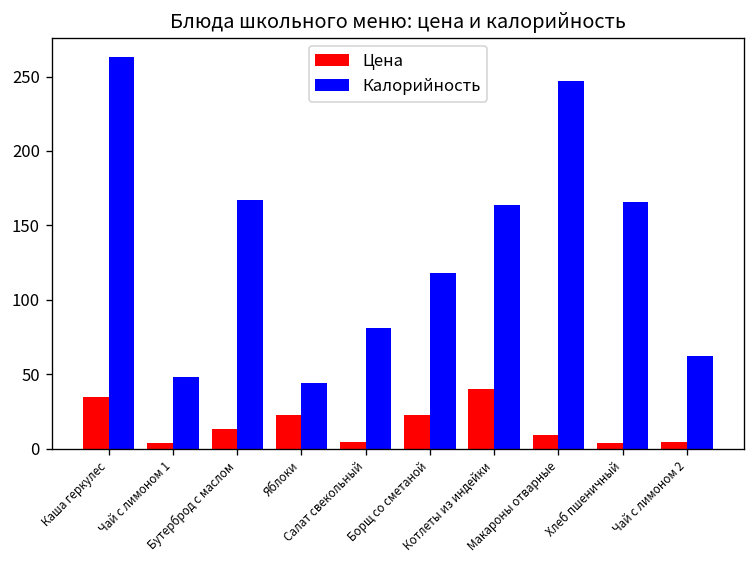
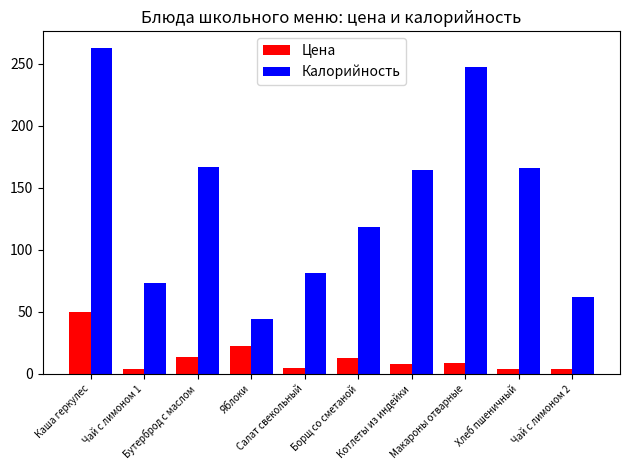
Цена, Каша геркулес: 35 -> 49
Калорийность, Чай с лимоном 1: 48 -> 73
Цена, Борщ со сметаной: 22 -> 13
Цена, Котлеты из индейки: 40 -> 8
